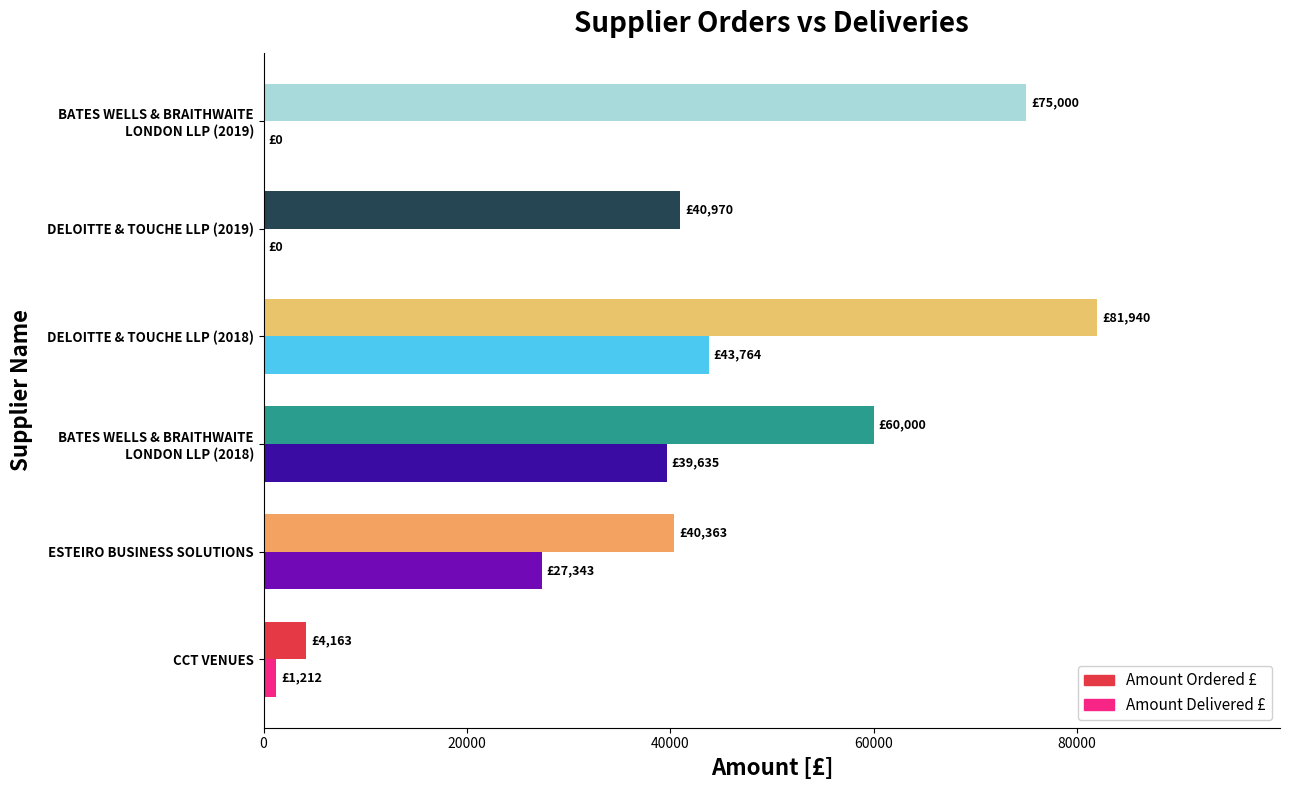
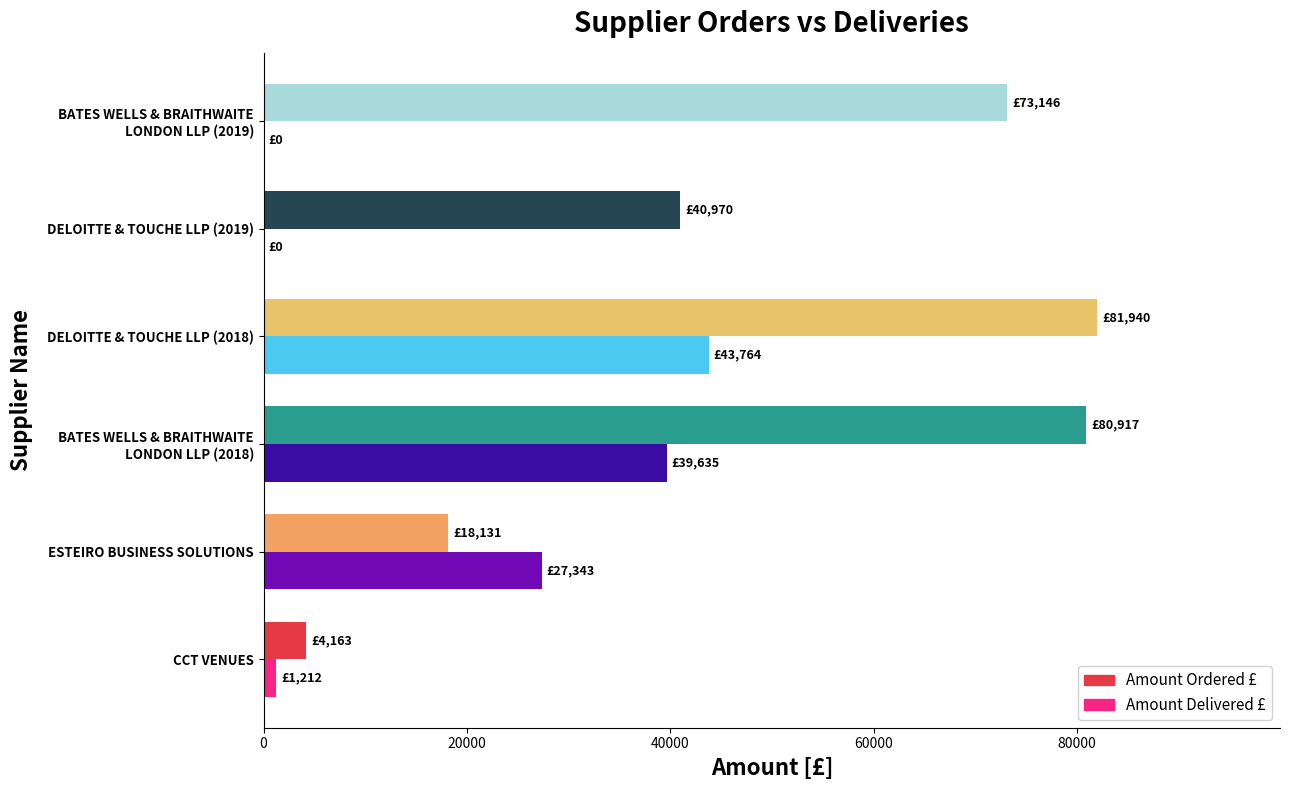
Amount Ordered £, BATES WELLS & BRAITHWAITE LONDON LLP (2019): £75,000 -> £73,146
Amount Ordered £, BATES WELLS & BRAITHWAITE LONDON LLP (2018): £60,000 -> £80,917
Amount Ordered £, ESTEIRO BUSINESS SOLUTIONS: £40,363 -> £18,131
